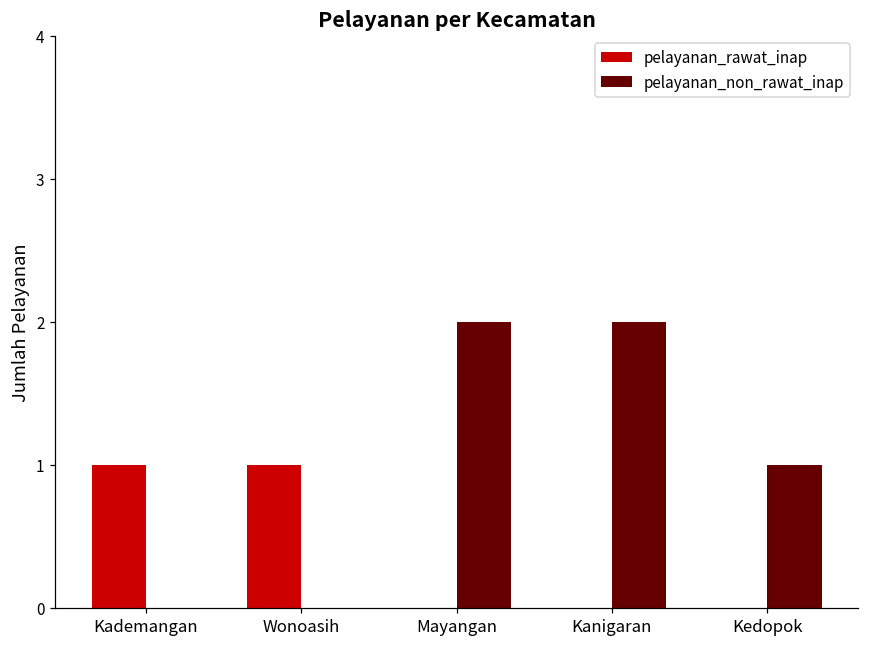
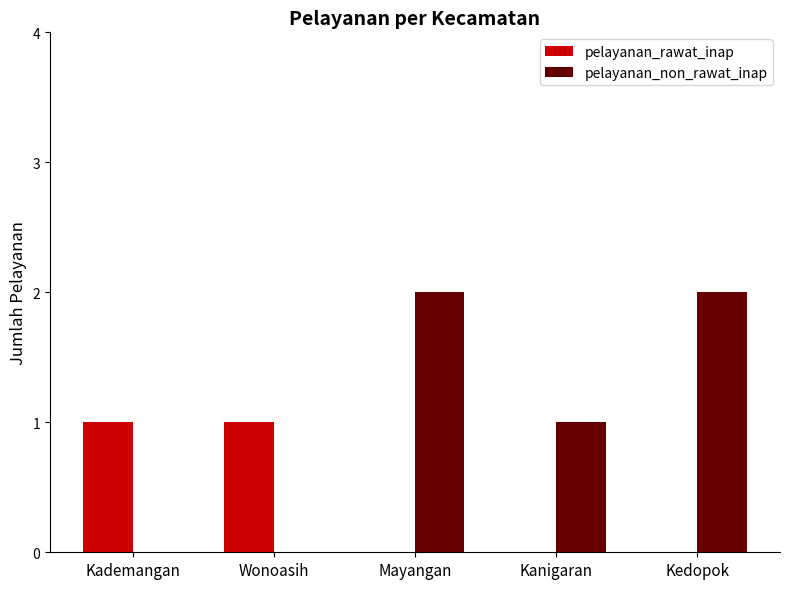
pelayanan_non_rawat_inap, Kanigaran: 2 -> 1
pelayanan_non_rawat_inap, Kedopok: 1 -> 2
